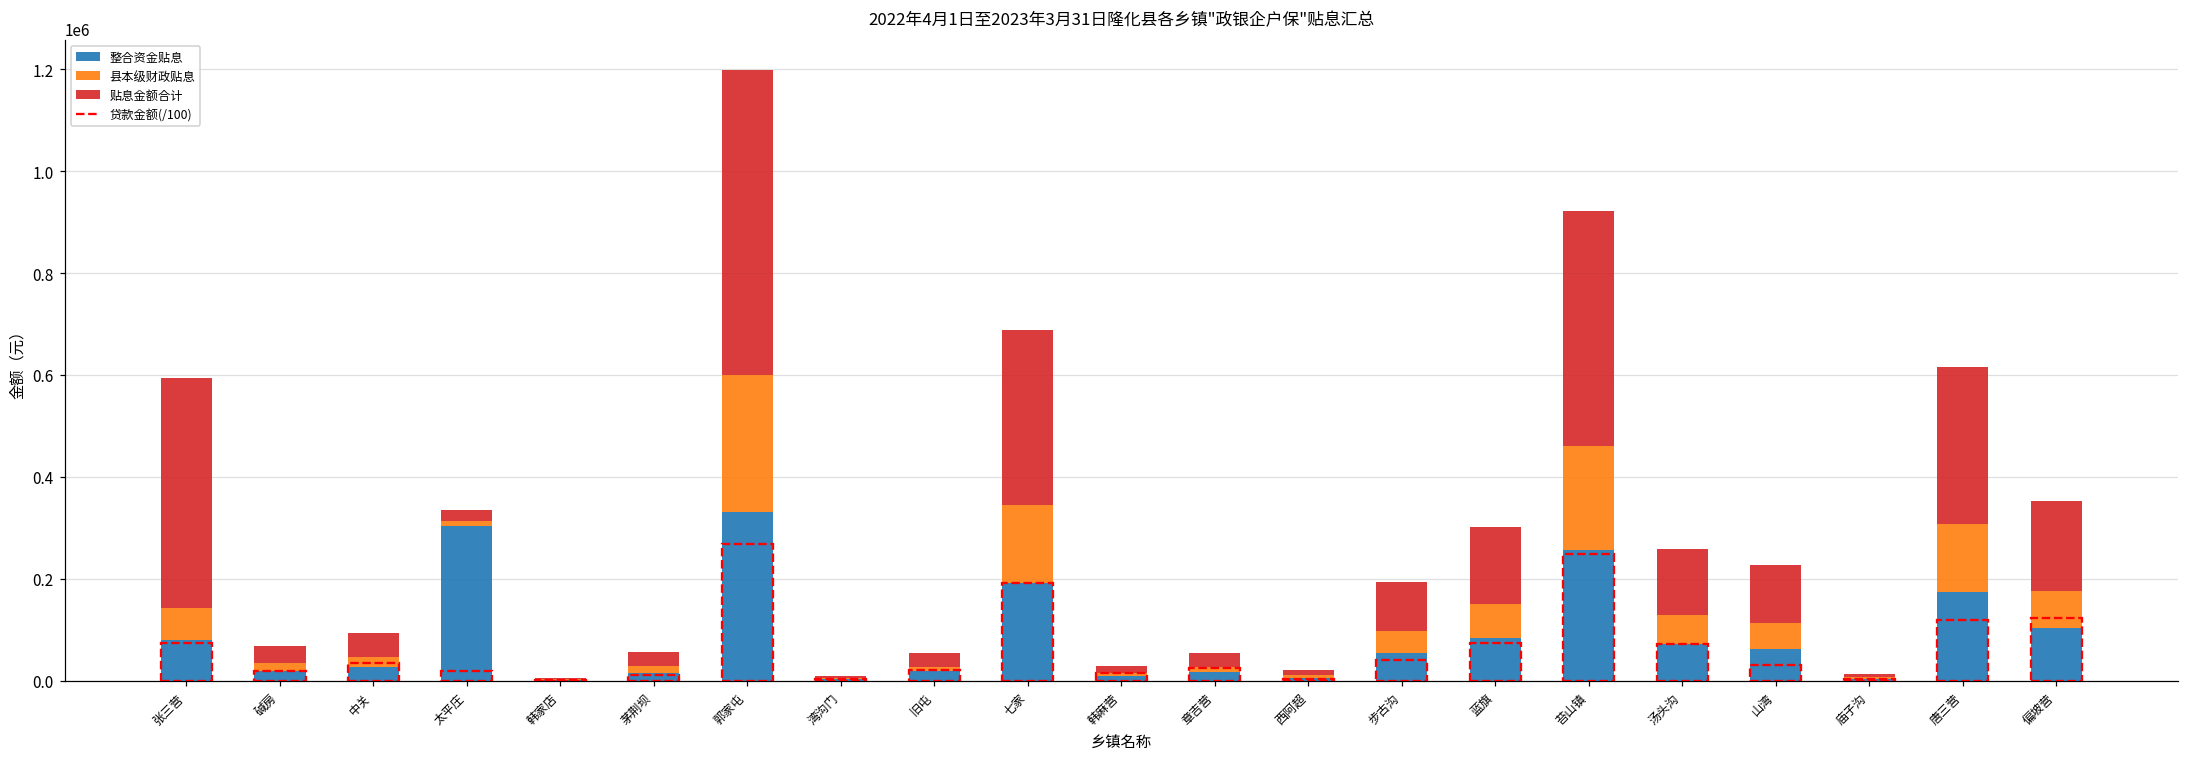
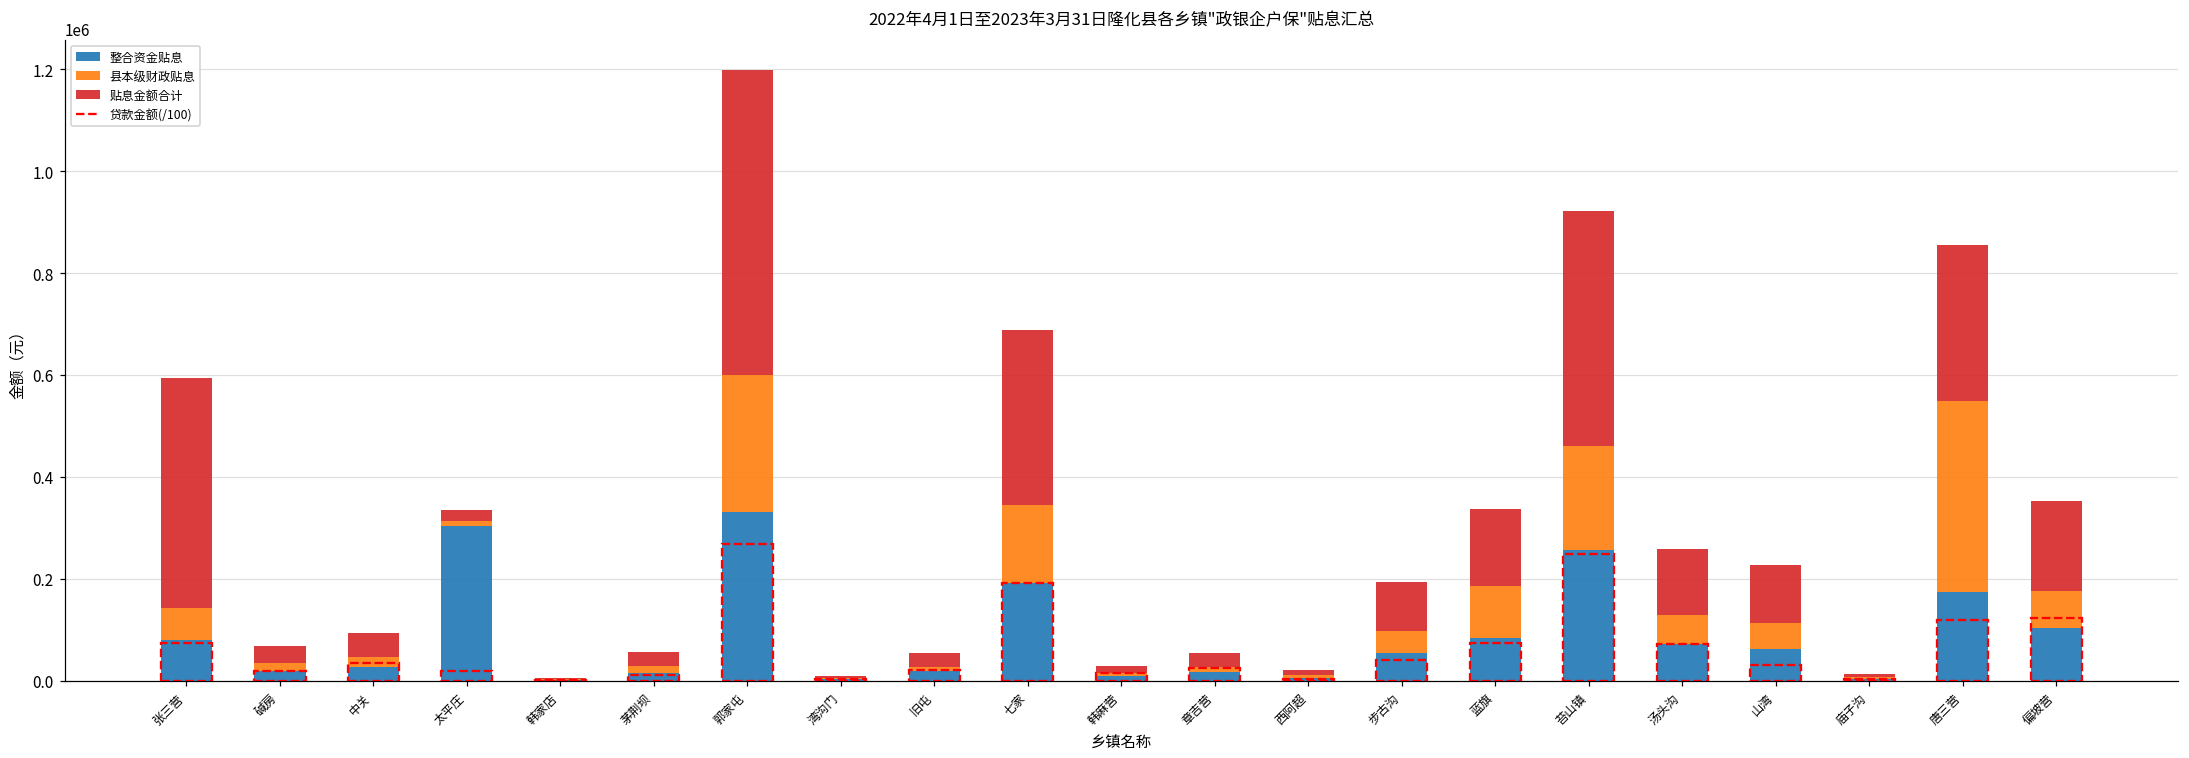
县本级财政贴息, 蓝旗: 70000 -> 100000
县本级财政贴息, 唐三营: 130000 -> 370000
